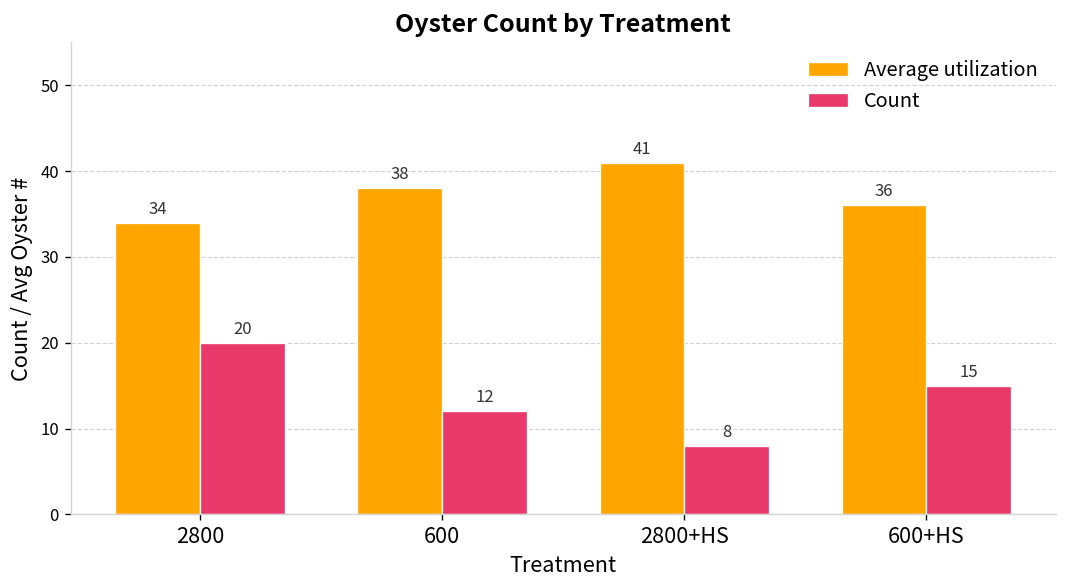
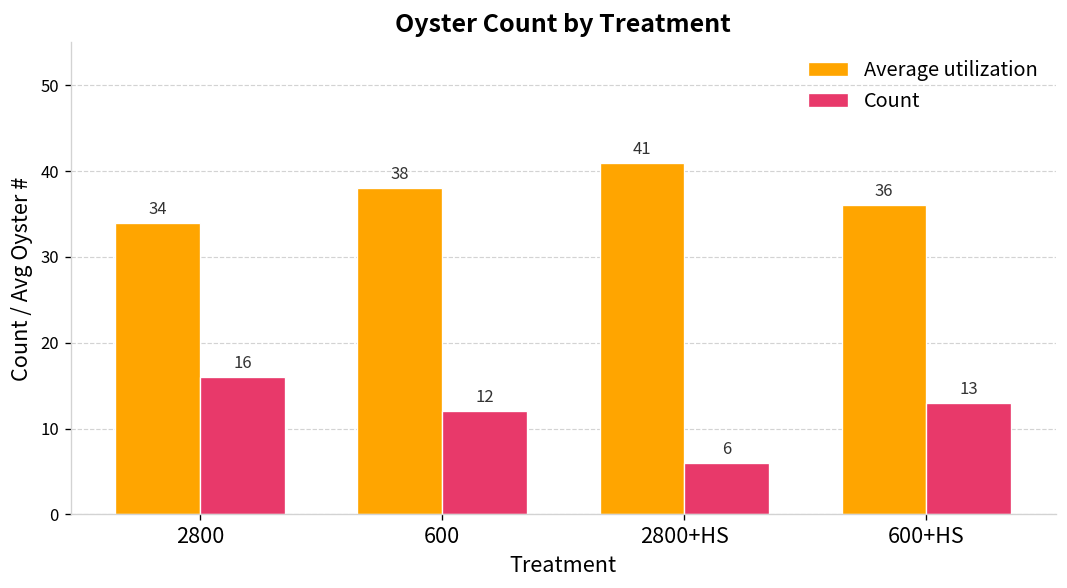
Count, 2800: 20 -> 16
Count, 2800+HS: 8 -> 6
Count, 600+HS: 15 -> 13
